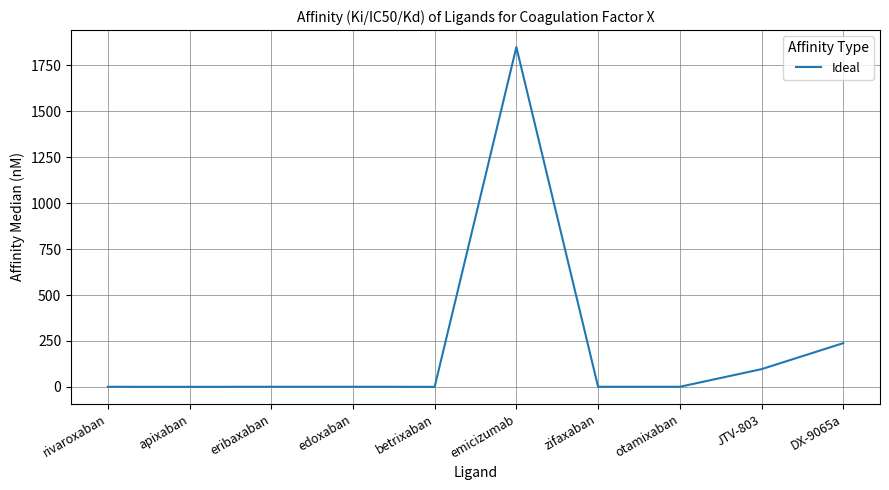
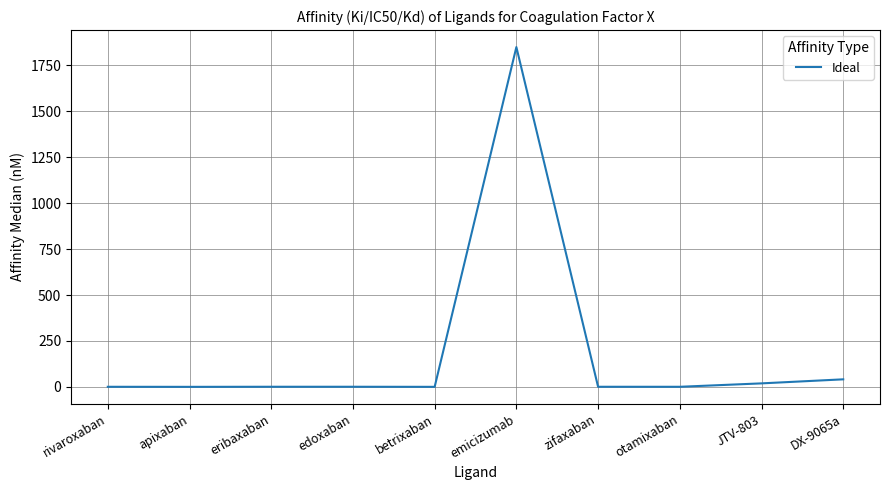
JTV-803: 100 -> 20
DX-9065a: 240 -> 40
